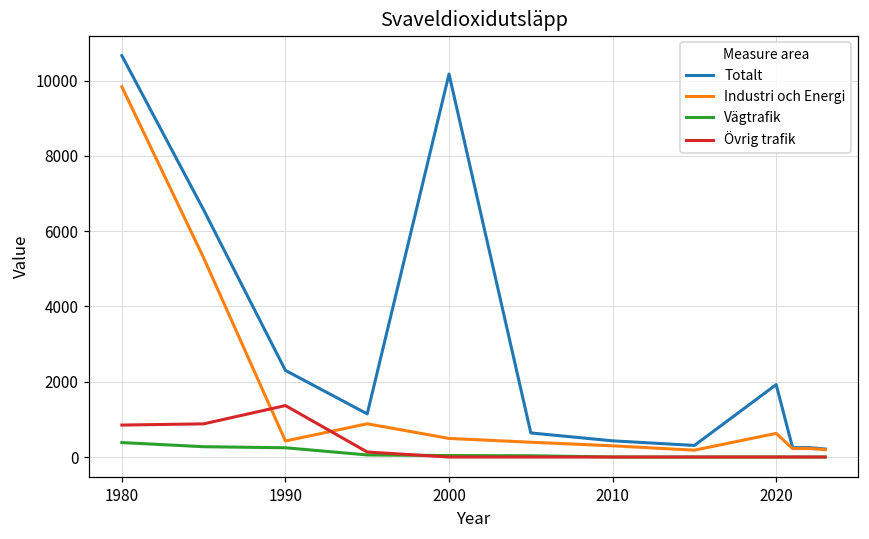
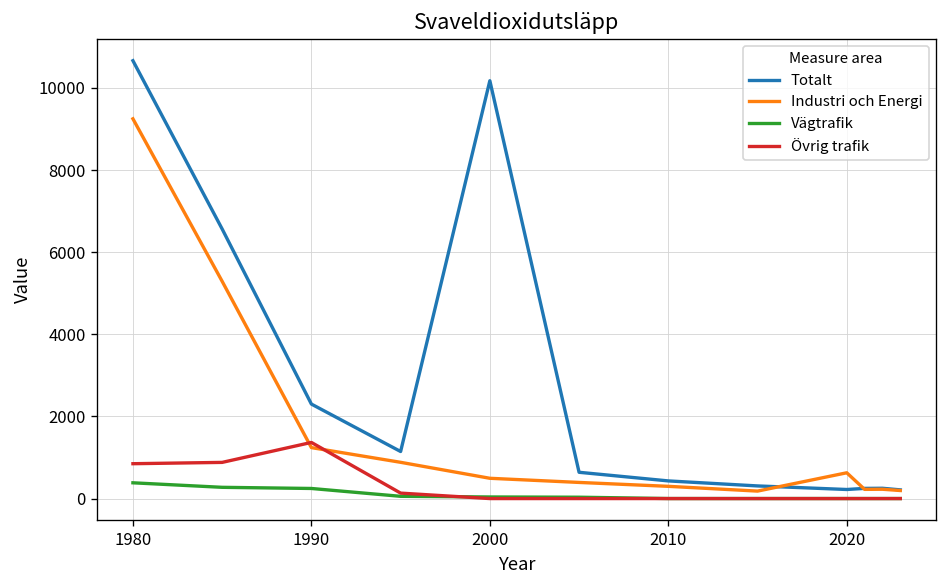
Industri och Energi, 1980: 9800 -> 9200
Industri och Energi, 1990: 400 -> 1200
Totalt, 2020: 1900 -> 200
